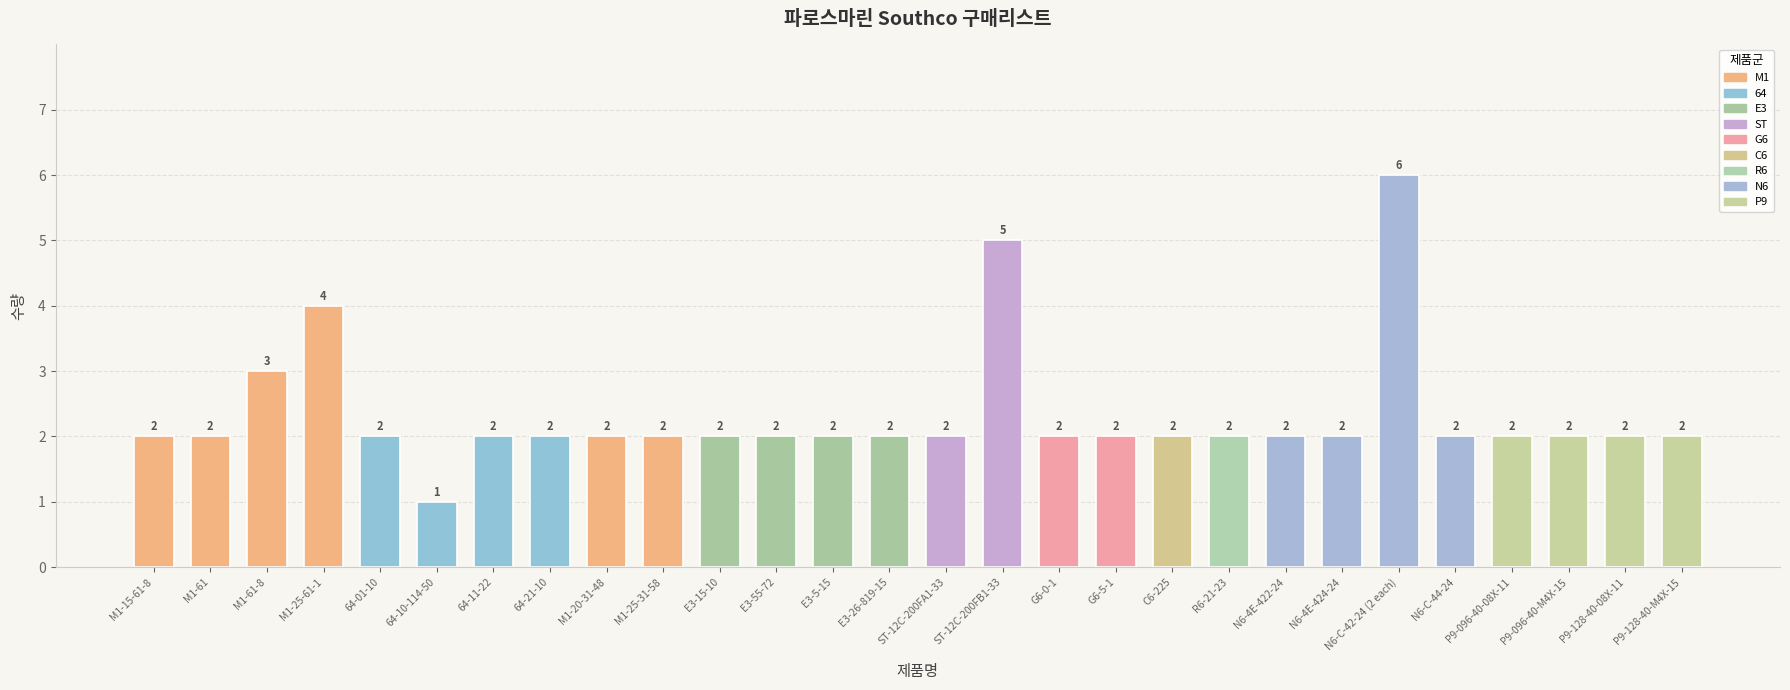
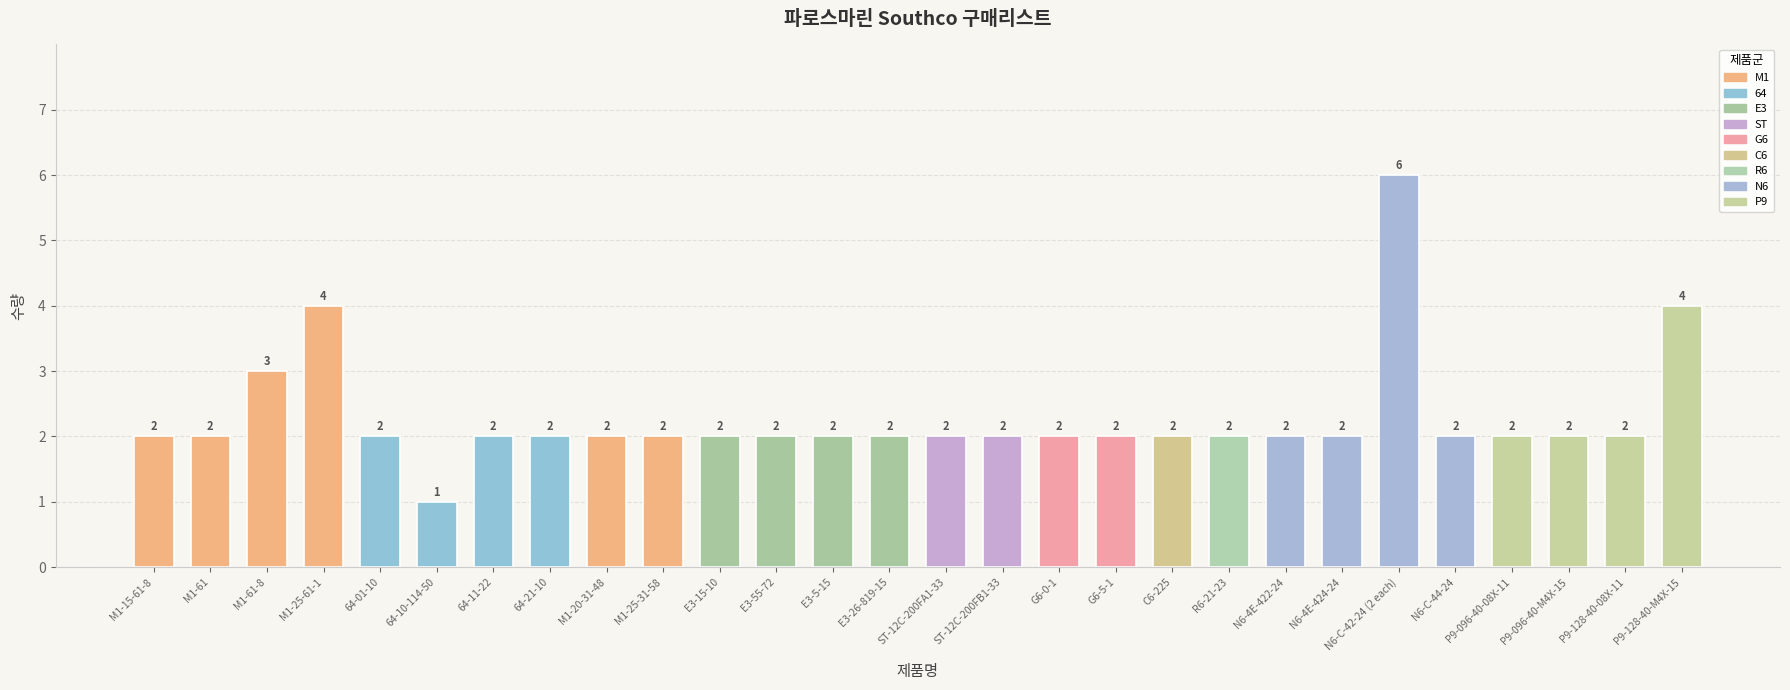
ST-12C-200FB1-33: 5 -> 2
P9-128-40-M4X-15: 2 -> 4
